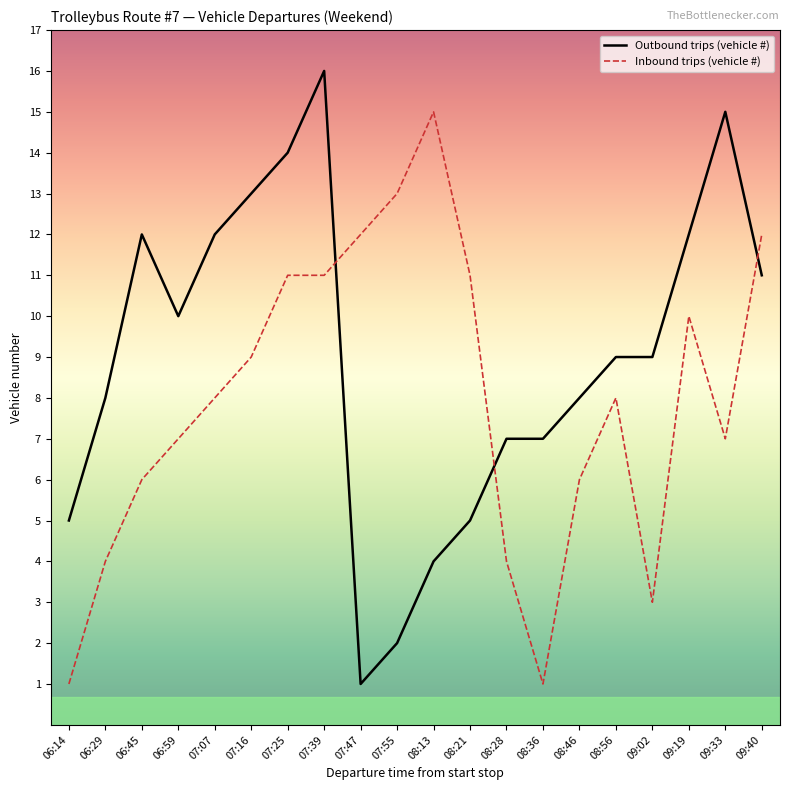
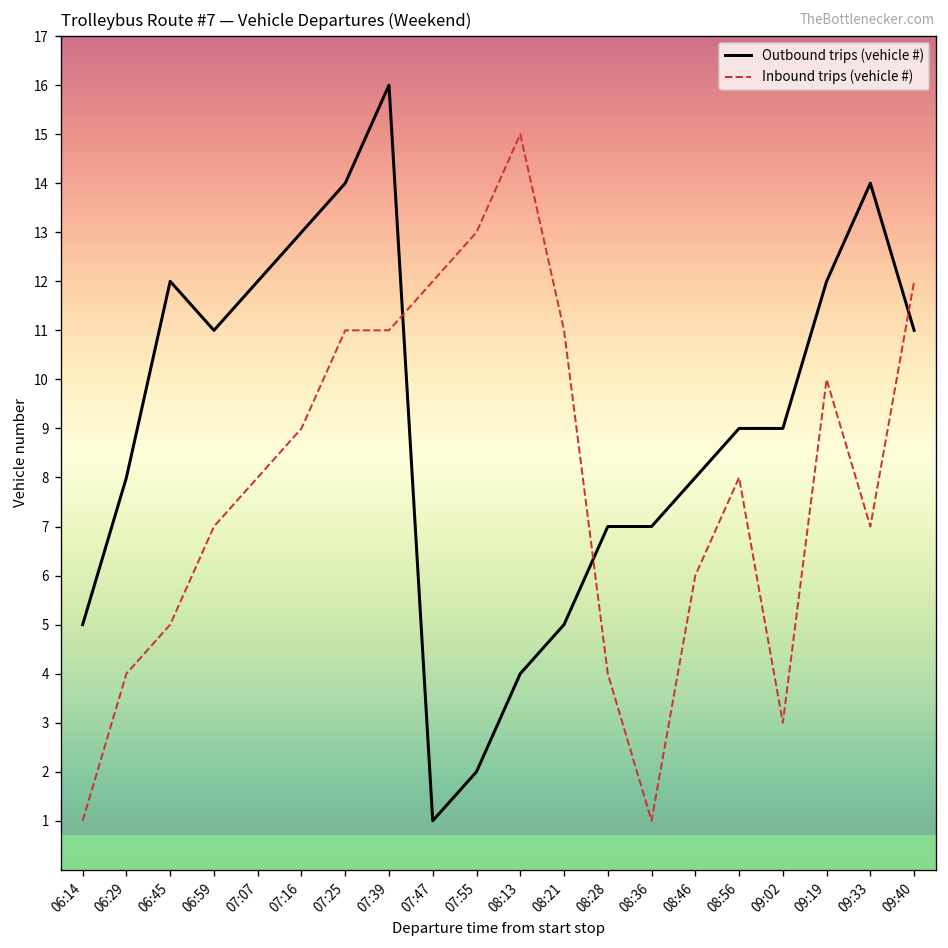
Inbound trips (vehicle #), 06:45: 6 -> 5
Outbound trips (vehicle #), 06:59: 10 -> 11
Outbound trips (vehicle #), 09:33: 15 -> 14
